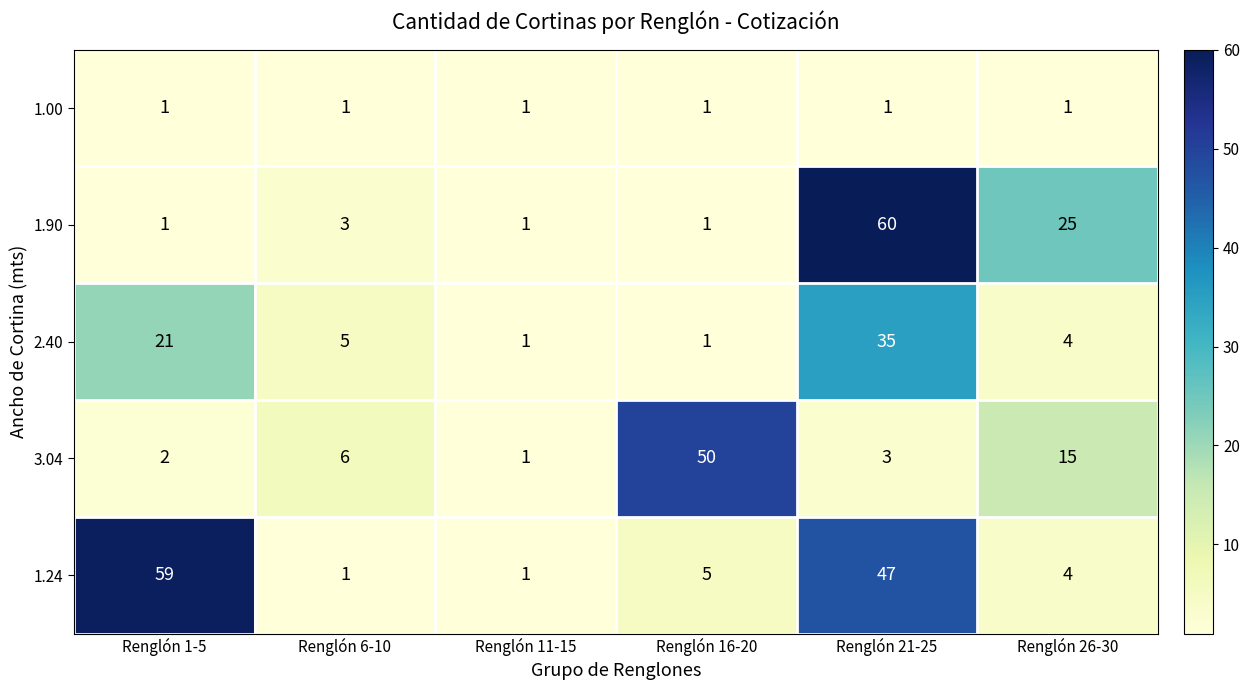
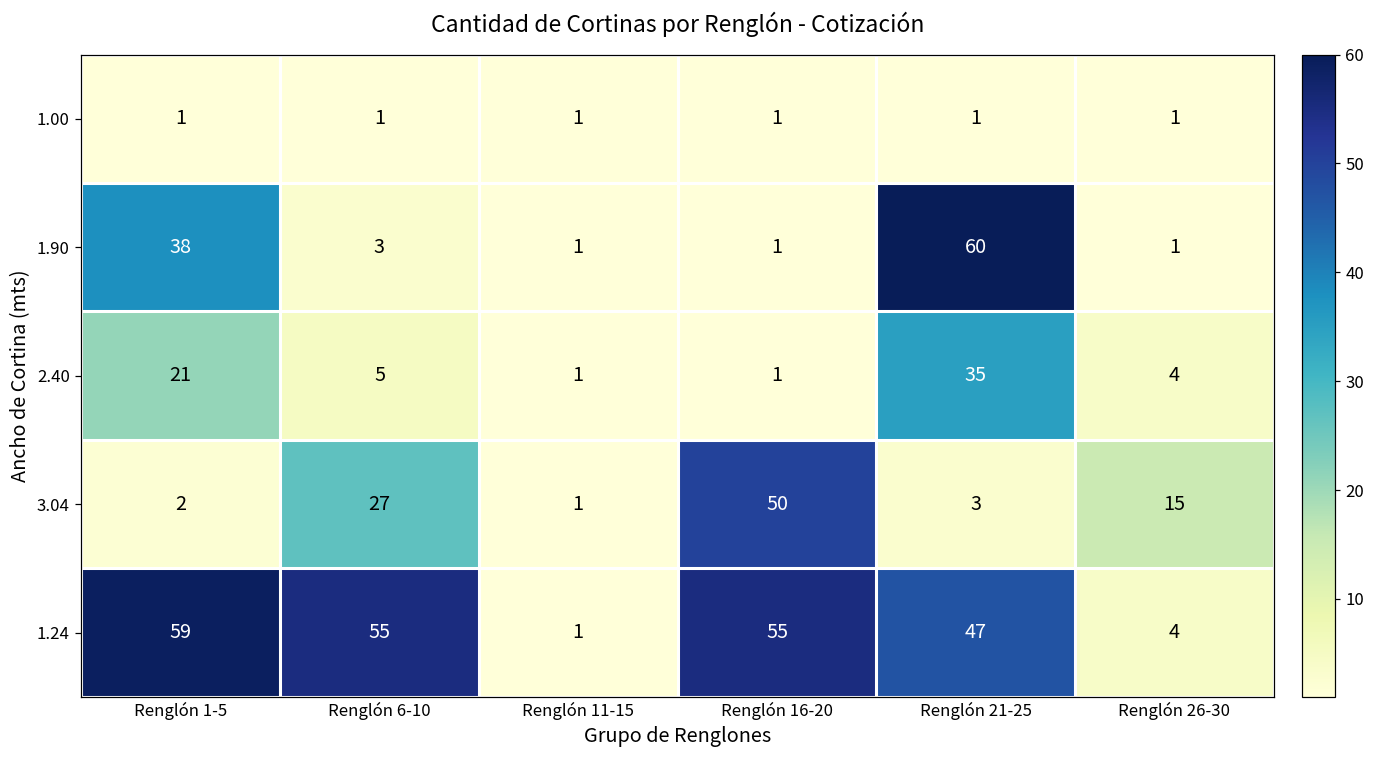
1.90, Renglón 1-5: 1 -> 38
1.90, Renglón 26-30: 25 -> 1
3.04, Renglón 6-10: 6 -> 27
1.24, Renglón 6-10: 1 -> 55
1.24, Renglón 16-20: 5 -> 55
